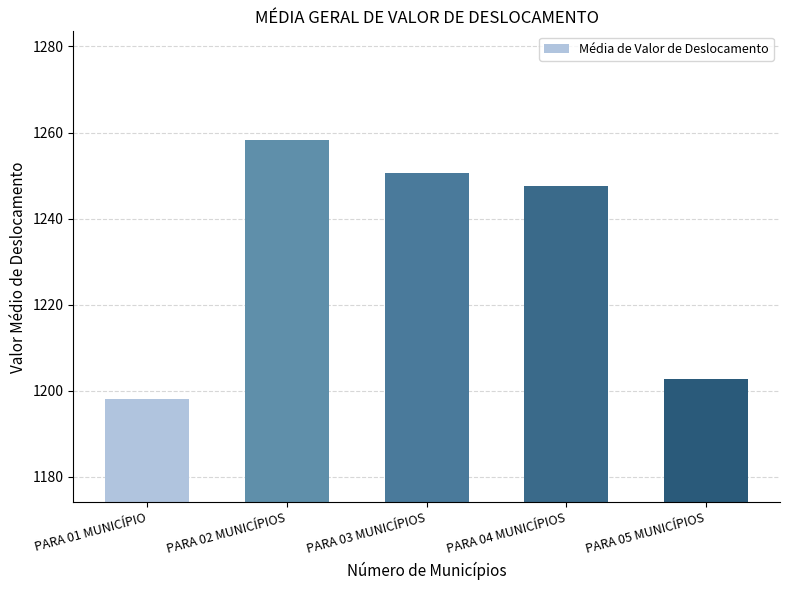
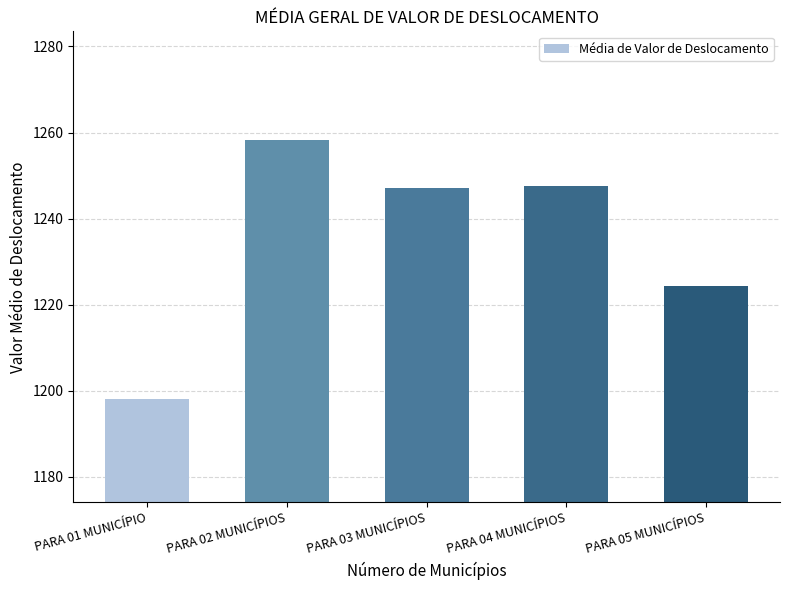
PARA 03 MUNICÍPIOS: 1251 -> 1247
PARA 05 MUNICÍPIOS: 1203 -> 1224
